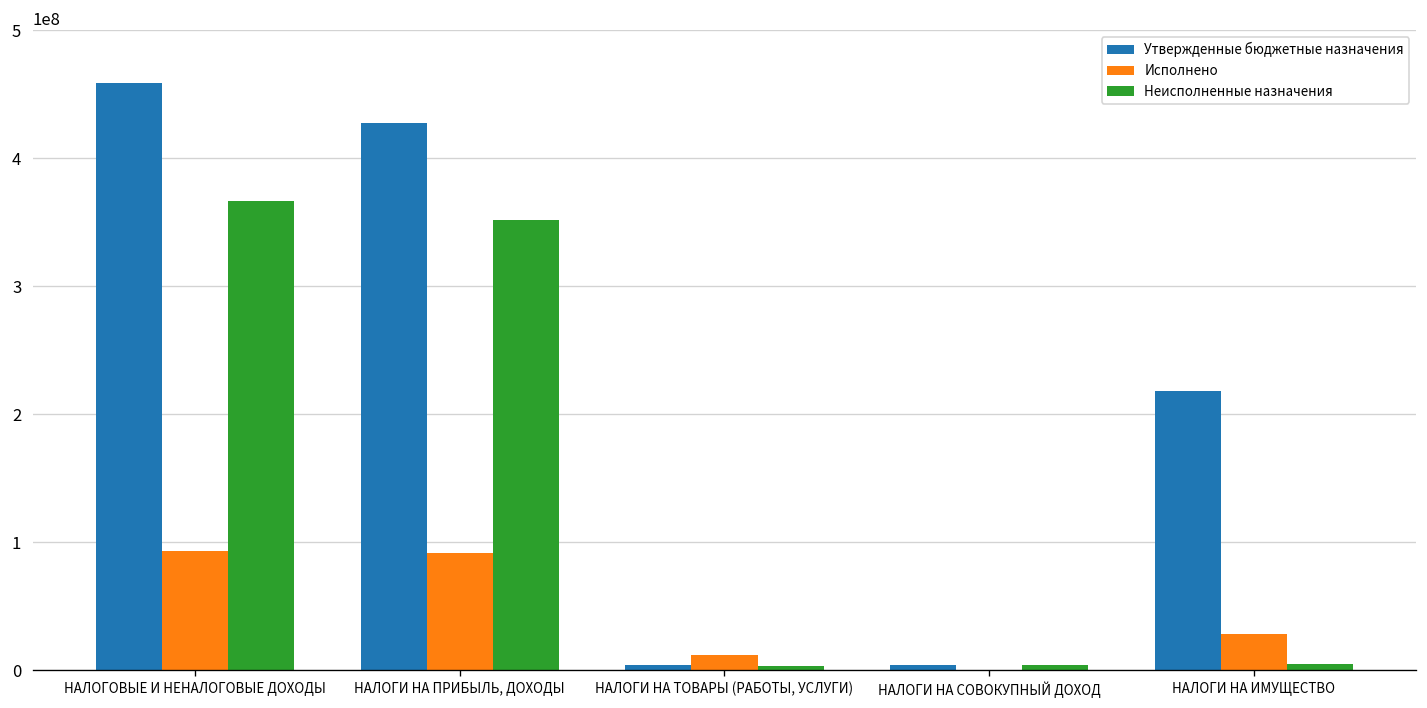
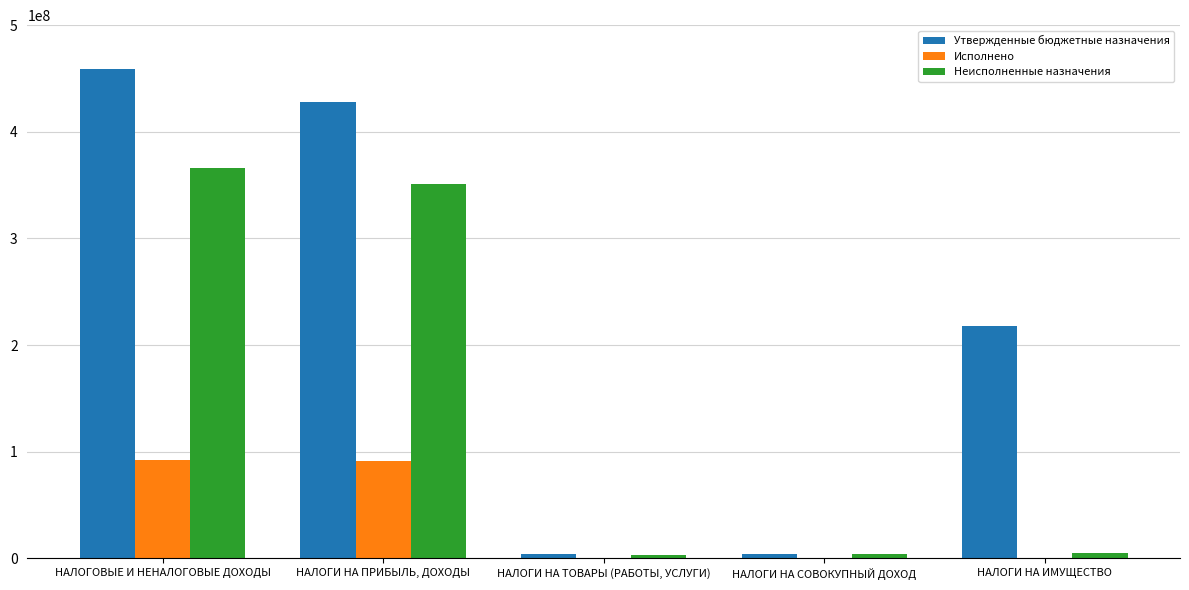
Исполнено, НАЛОГИ НА ТОВАРЫ (РАБОТЫ, УСЛУГИ): 12000000 -> 0
Исполнено, НАЛОГИ НА ИМУЩЕСТВО: 28000000 -> 1000000
